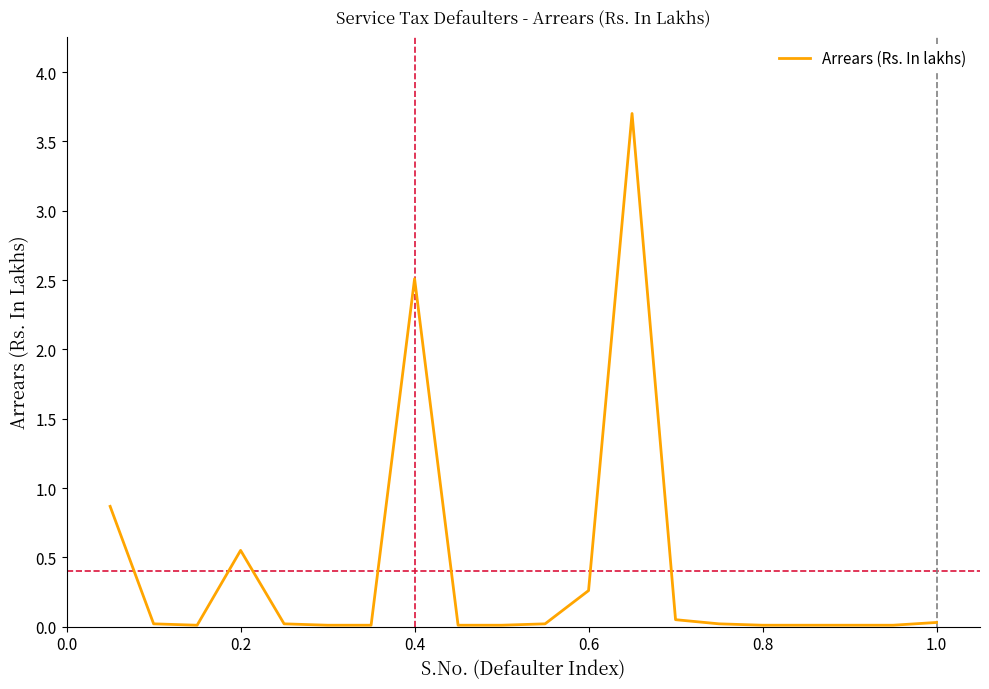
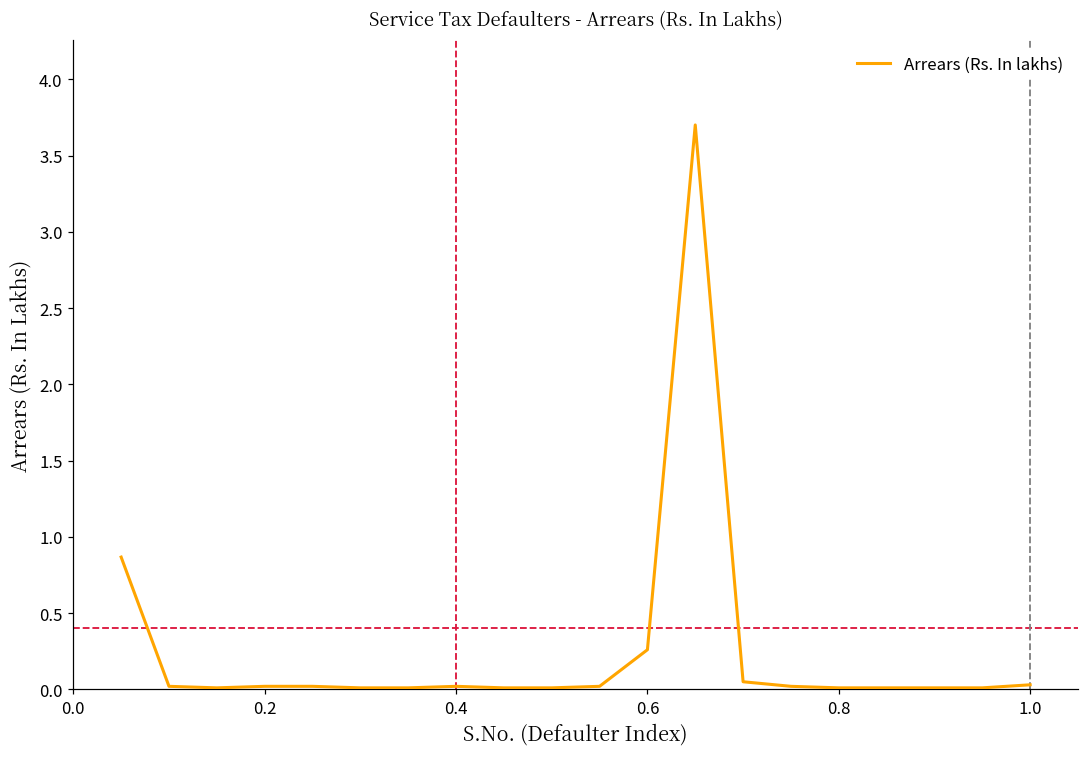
0.2: 0.55 -> 0.02
0.4: 2.51 -> 0.02
